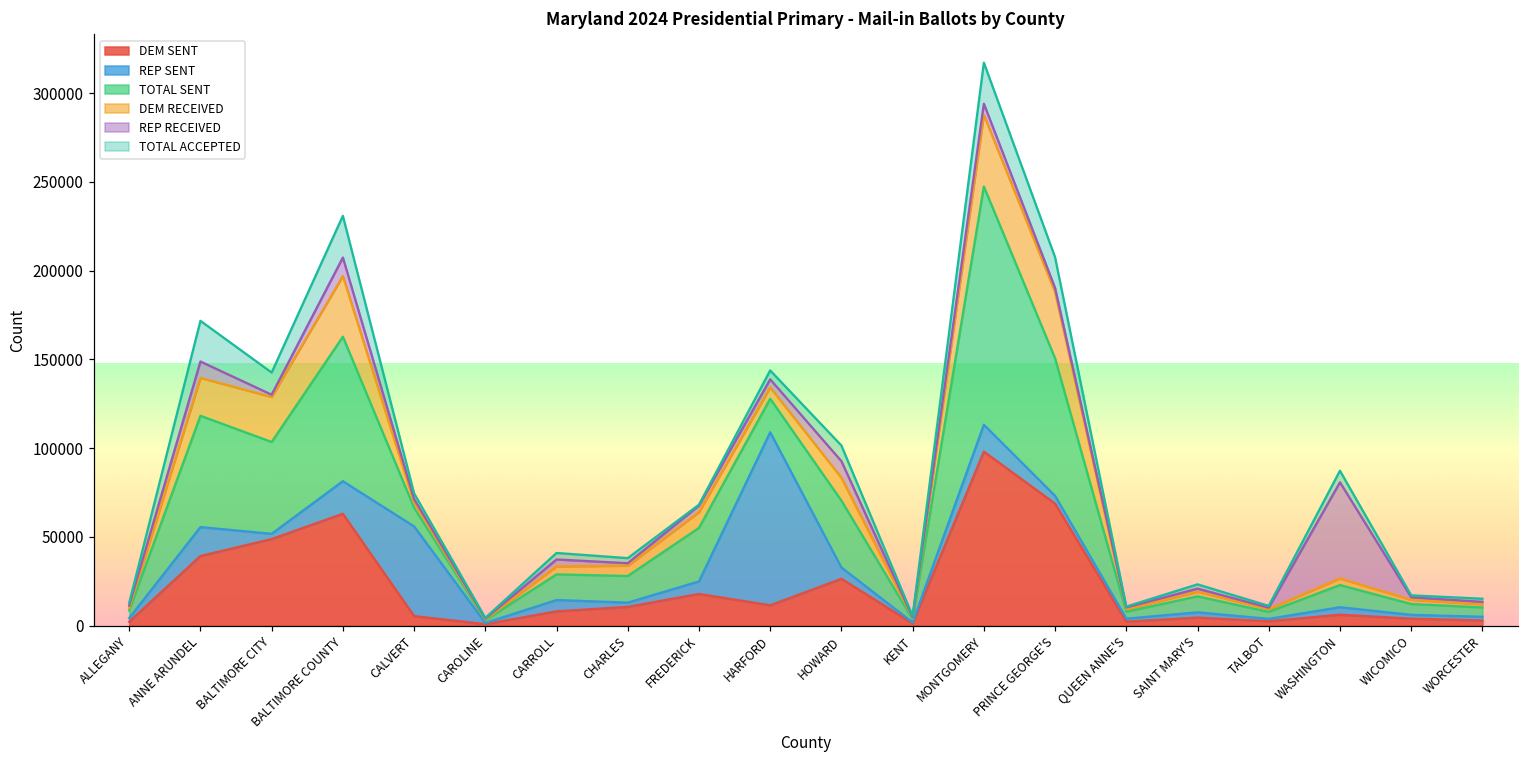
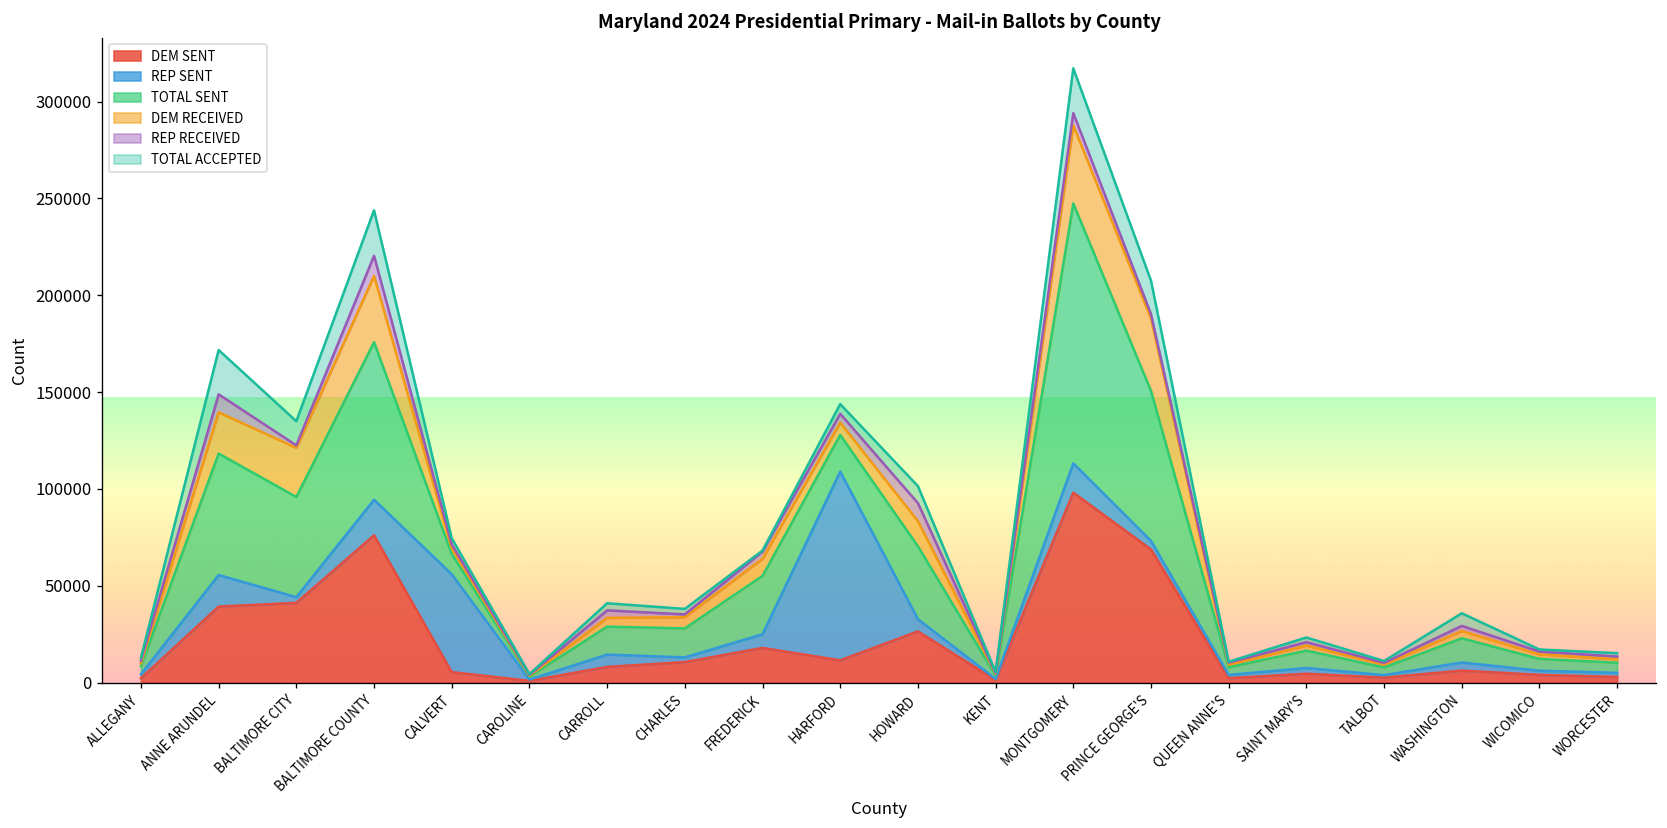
DEM SENT, BALTIMORE CITY: 49000 -> 41000
DEM SENT, BALTIMORE COUNTY: 63000 -> 76000
REP RECEIVED, WASHINGTON: 54000 -> 3000
